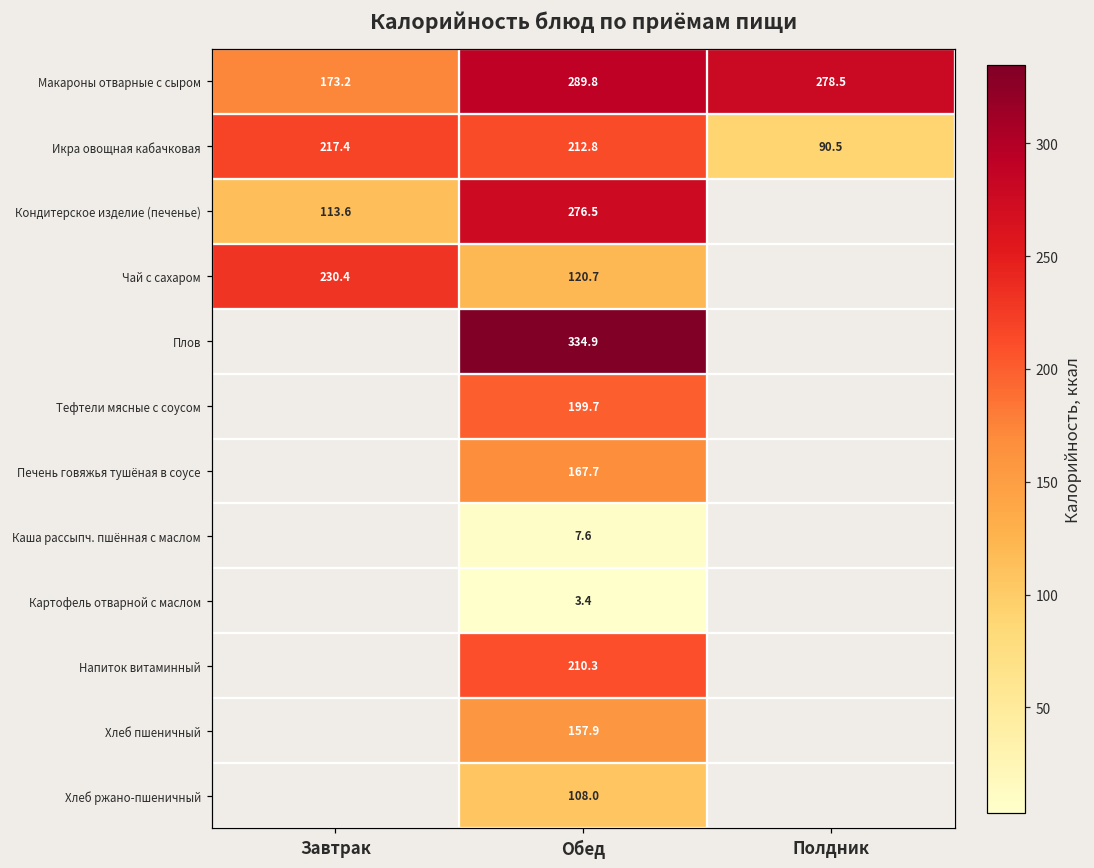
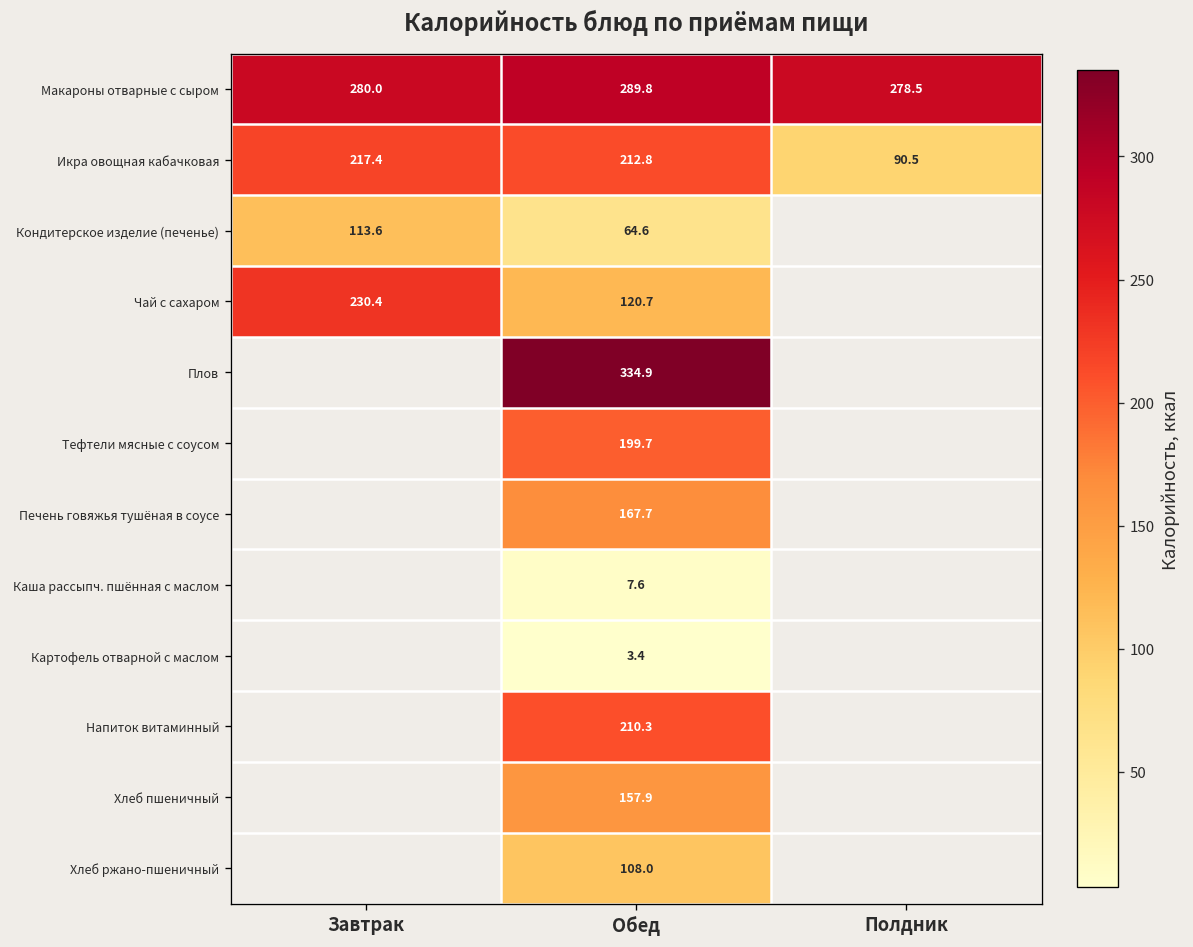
Макароны отварные с сыром, Завтрак: 173.2 -> 280.0
Кондитерское изделие (печенье), Обед: 276.5 -> 64.6
